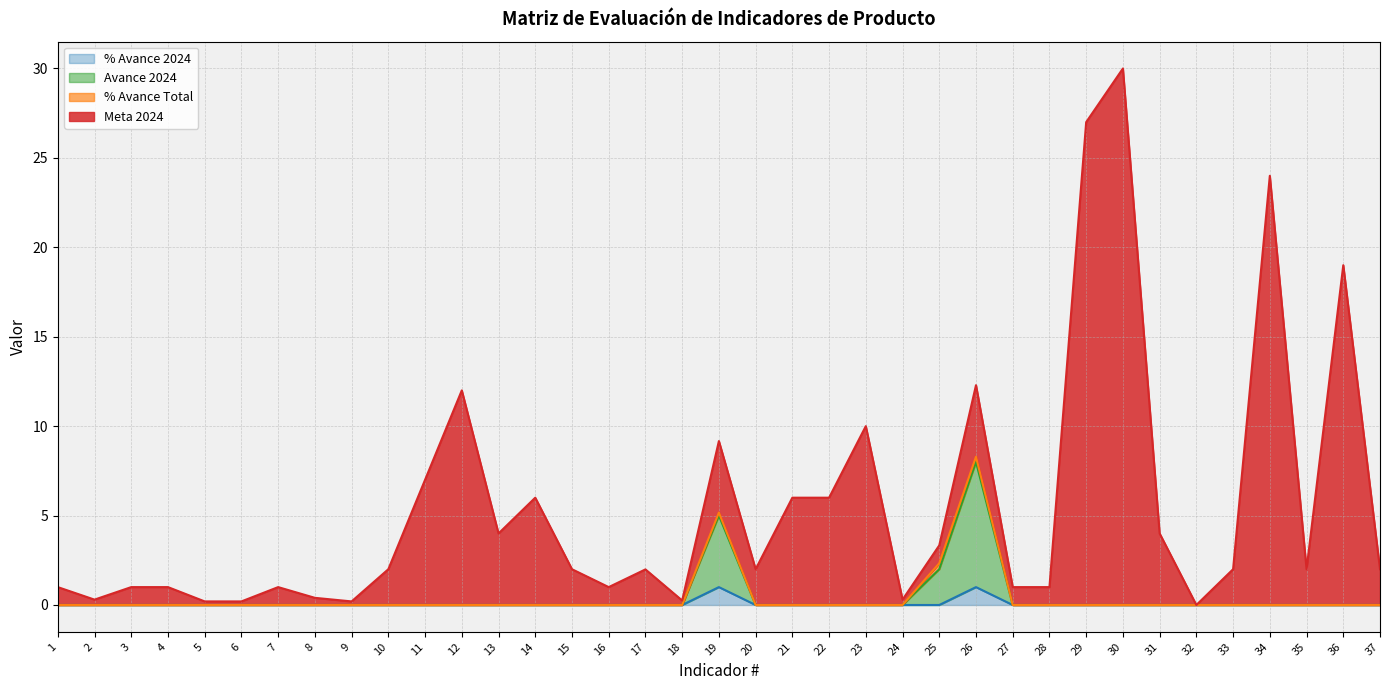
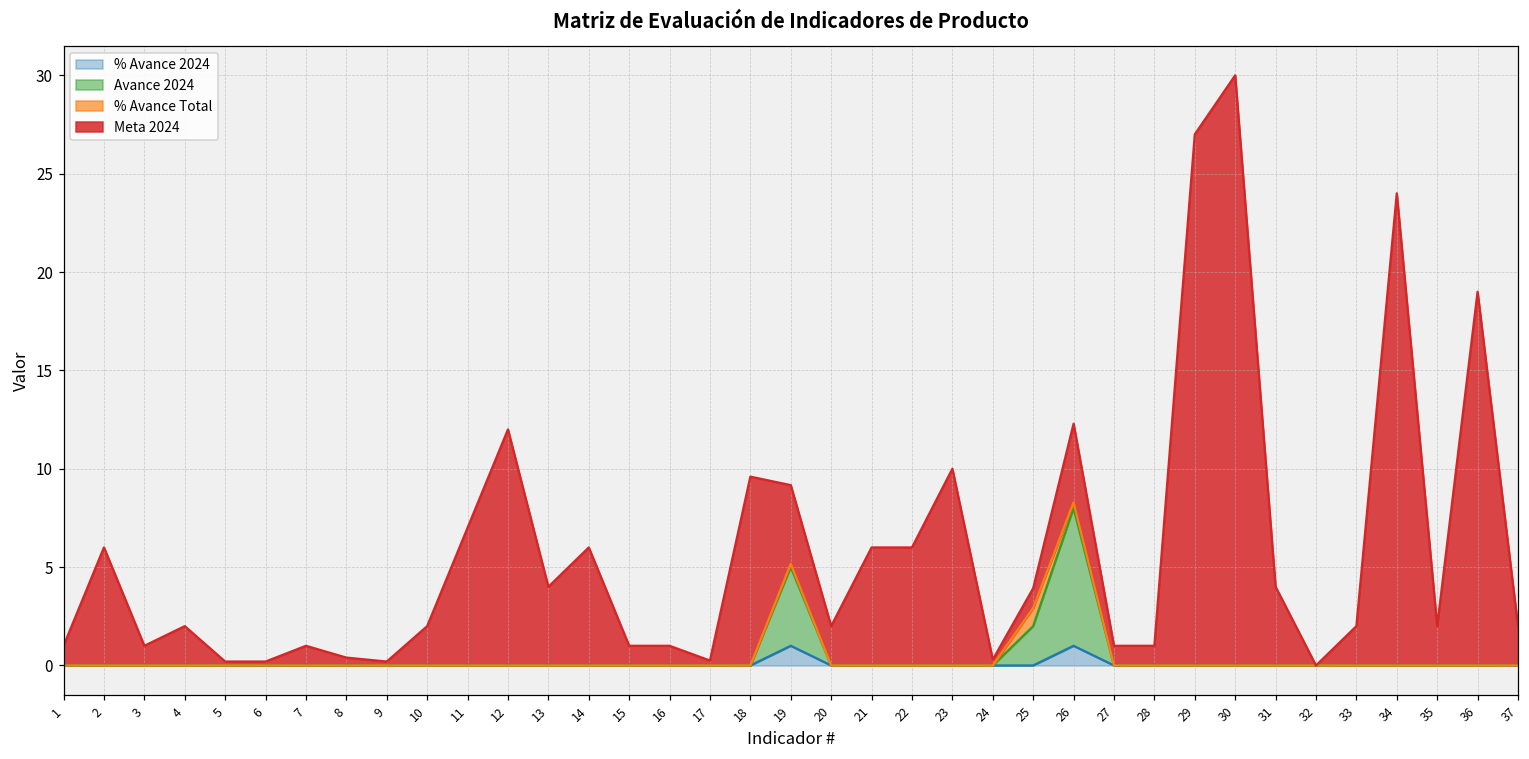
Meta 2024, 2: 0.3 -> 6.0
Meta 2024, 4: 1 -> 2
Meta 2024, 15: 2 -> 1
Meta 2024, 17: 2.0 -> 0.3
Meta 2024, 18: 0.3 -> 9.6
% Avance Total, 25: 0.3 -> 0.9
